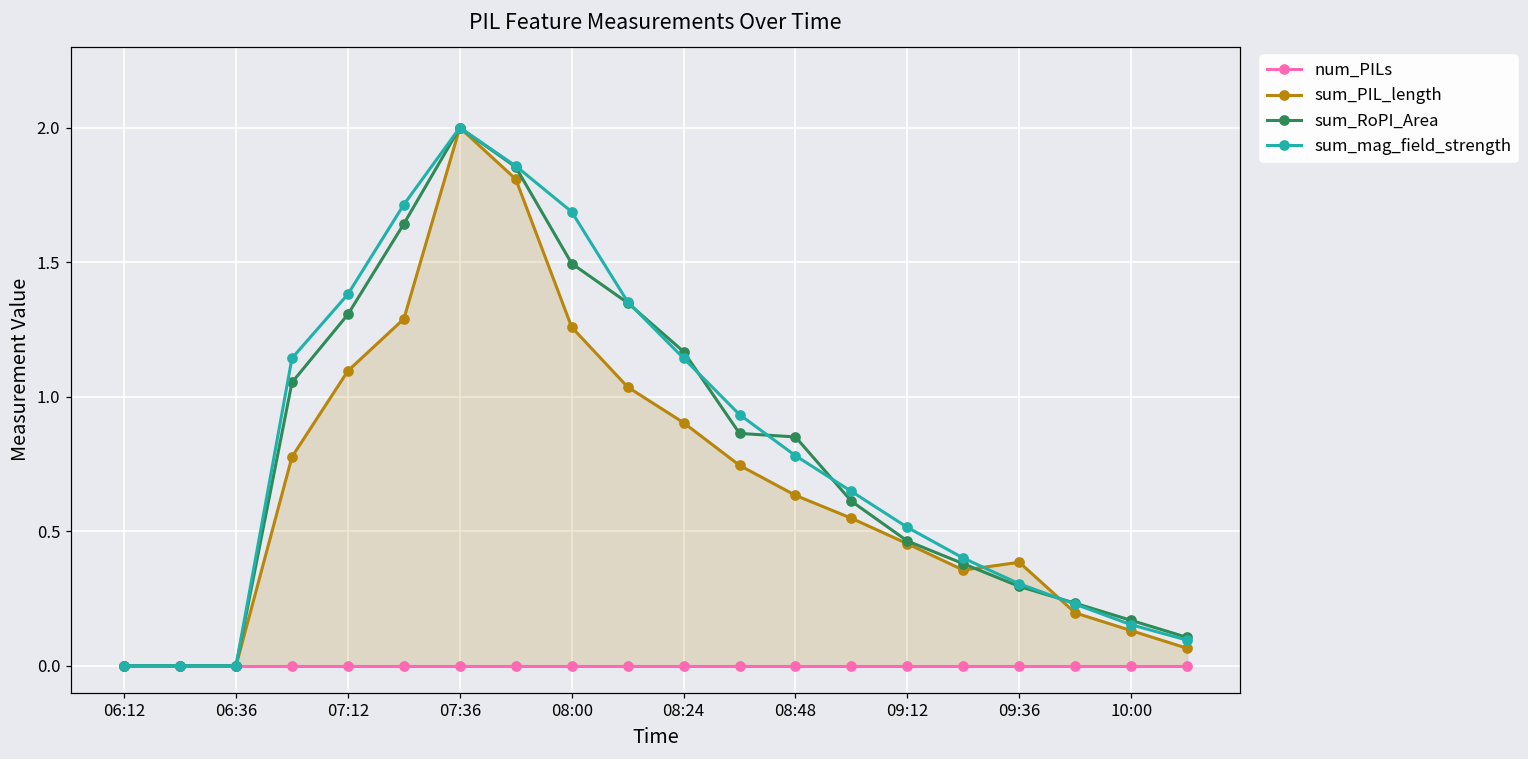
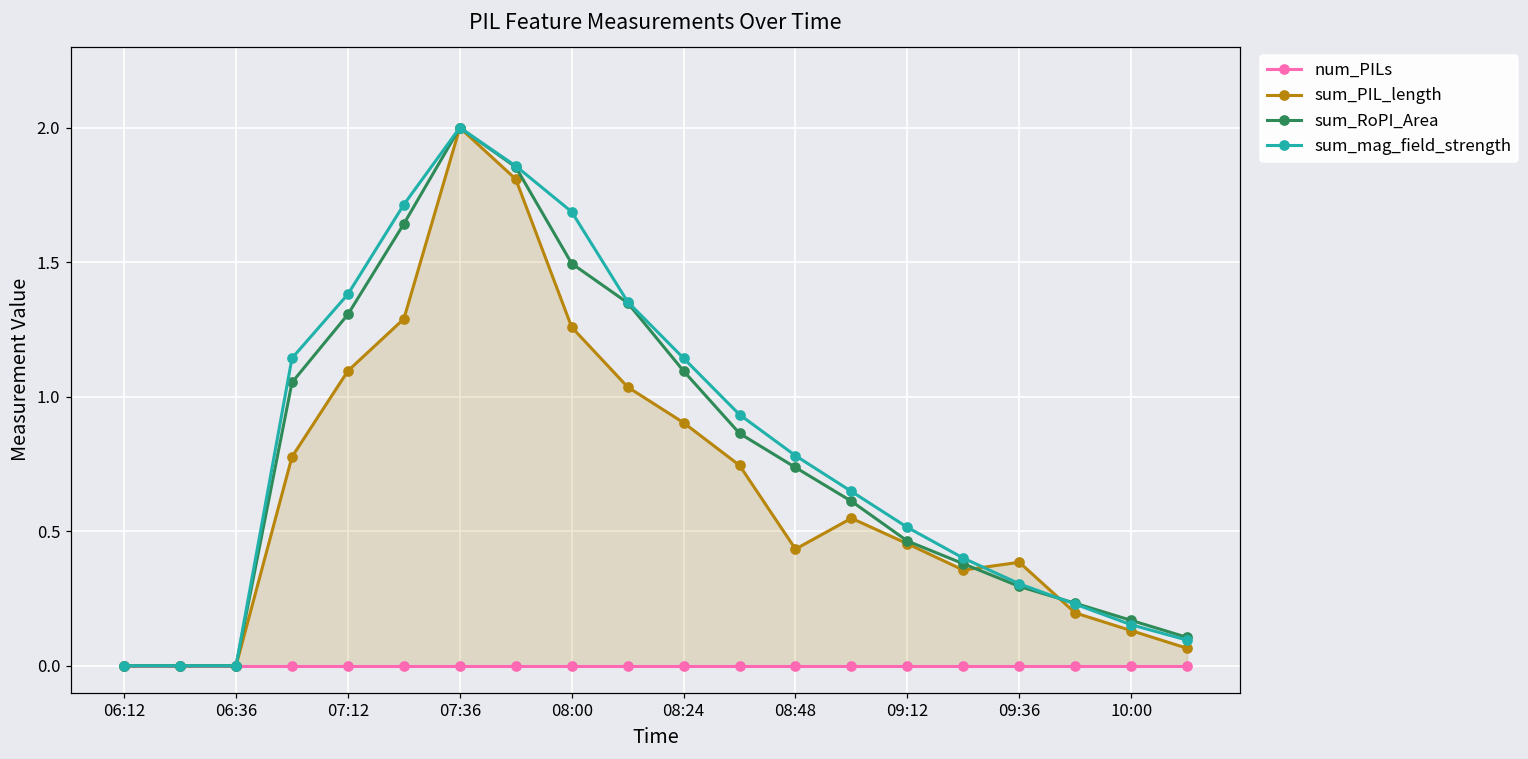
sum_RoPI_Area, 08:24: 1.17 -> 1.10
sum_PIL_length, 08:48: 0.63 -> 0.43
sum_RoPI_Area, 08:48: 0.85 -> 0.74
